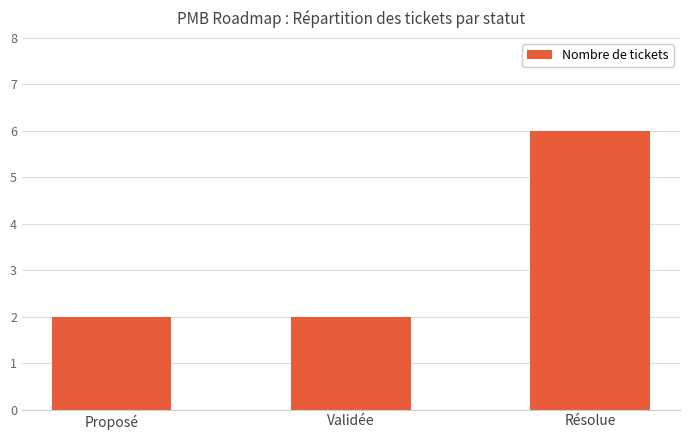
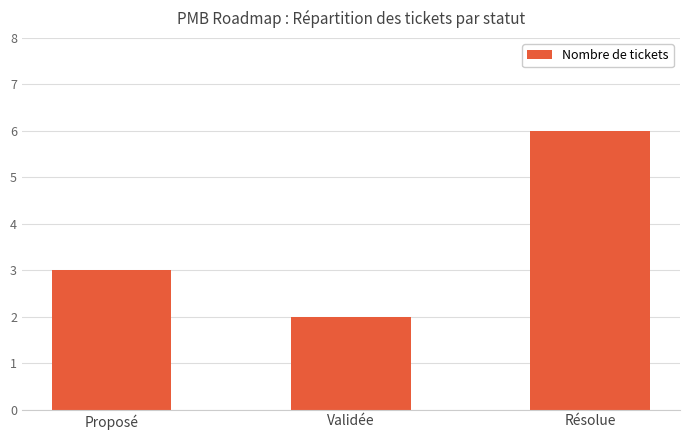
Proposé: 2 -> 3
